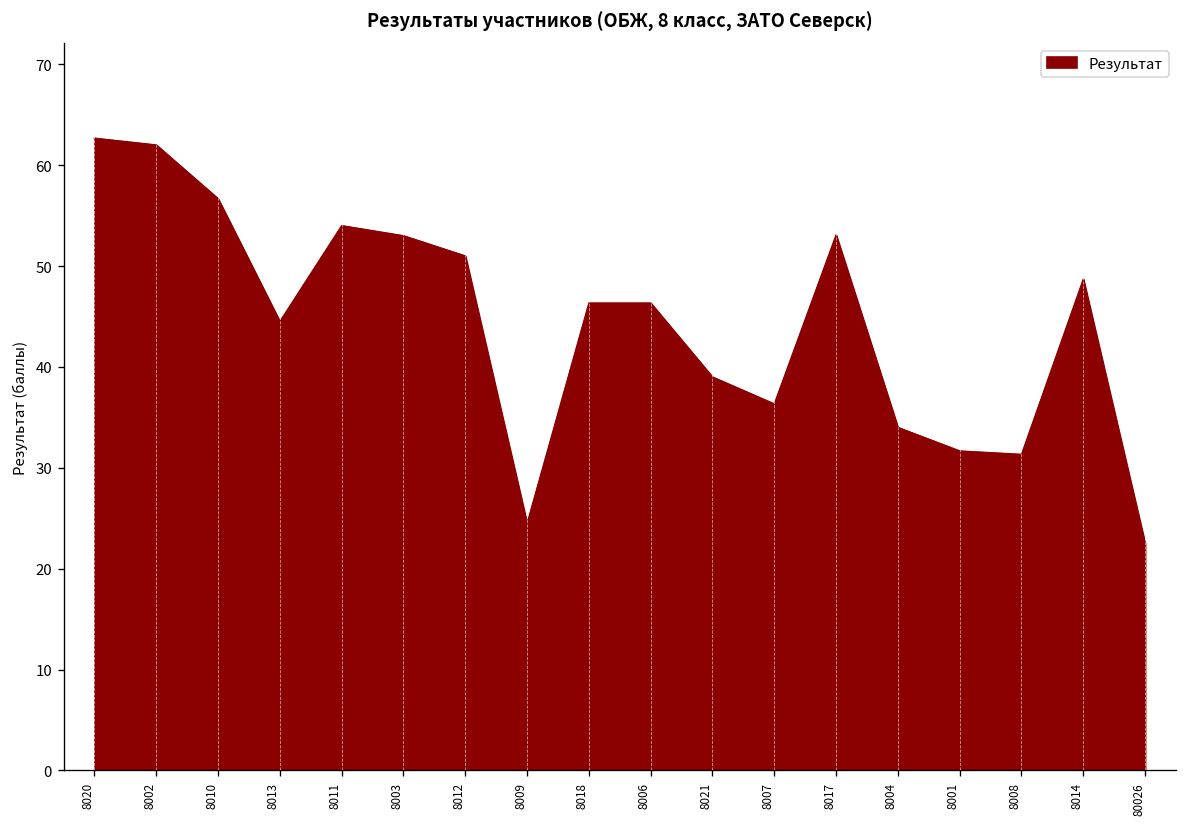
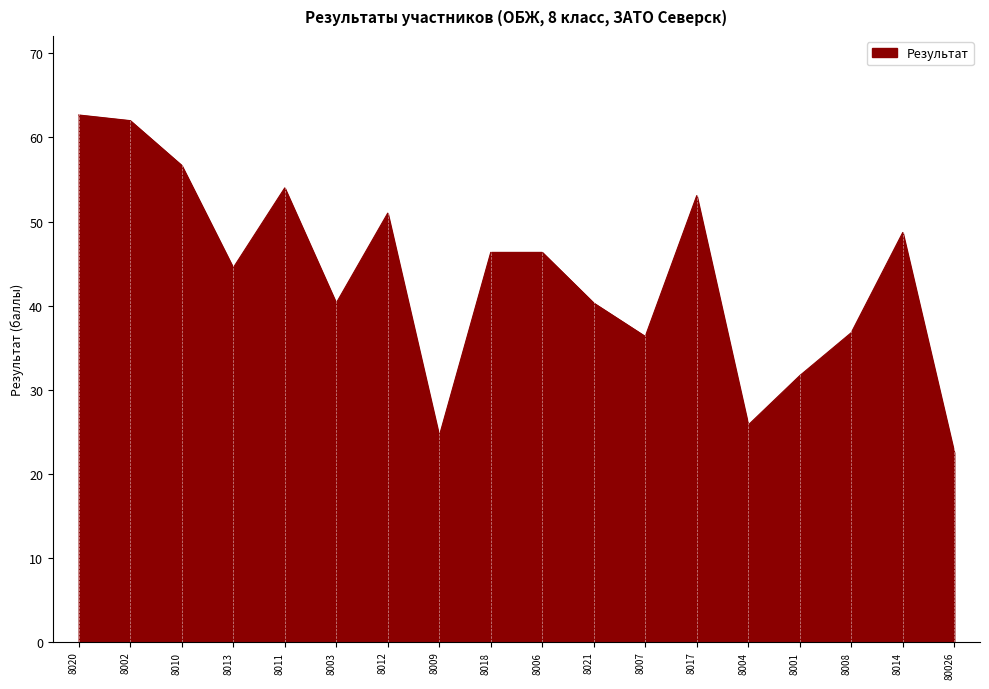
8003: 53 -> 40
8021: 39 -> 40
8004: 34 -> 26
8008: 31 -> 37
